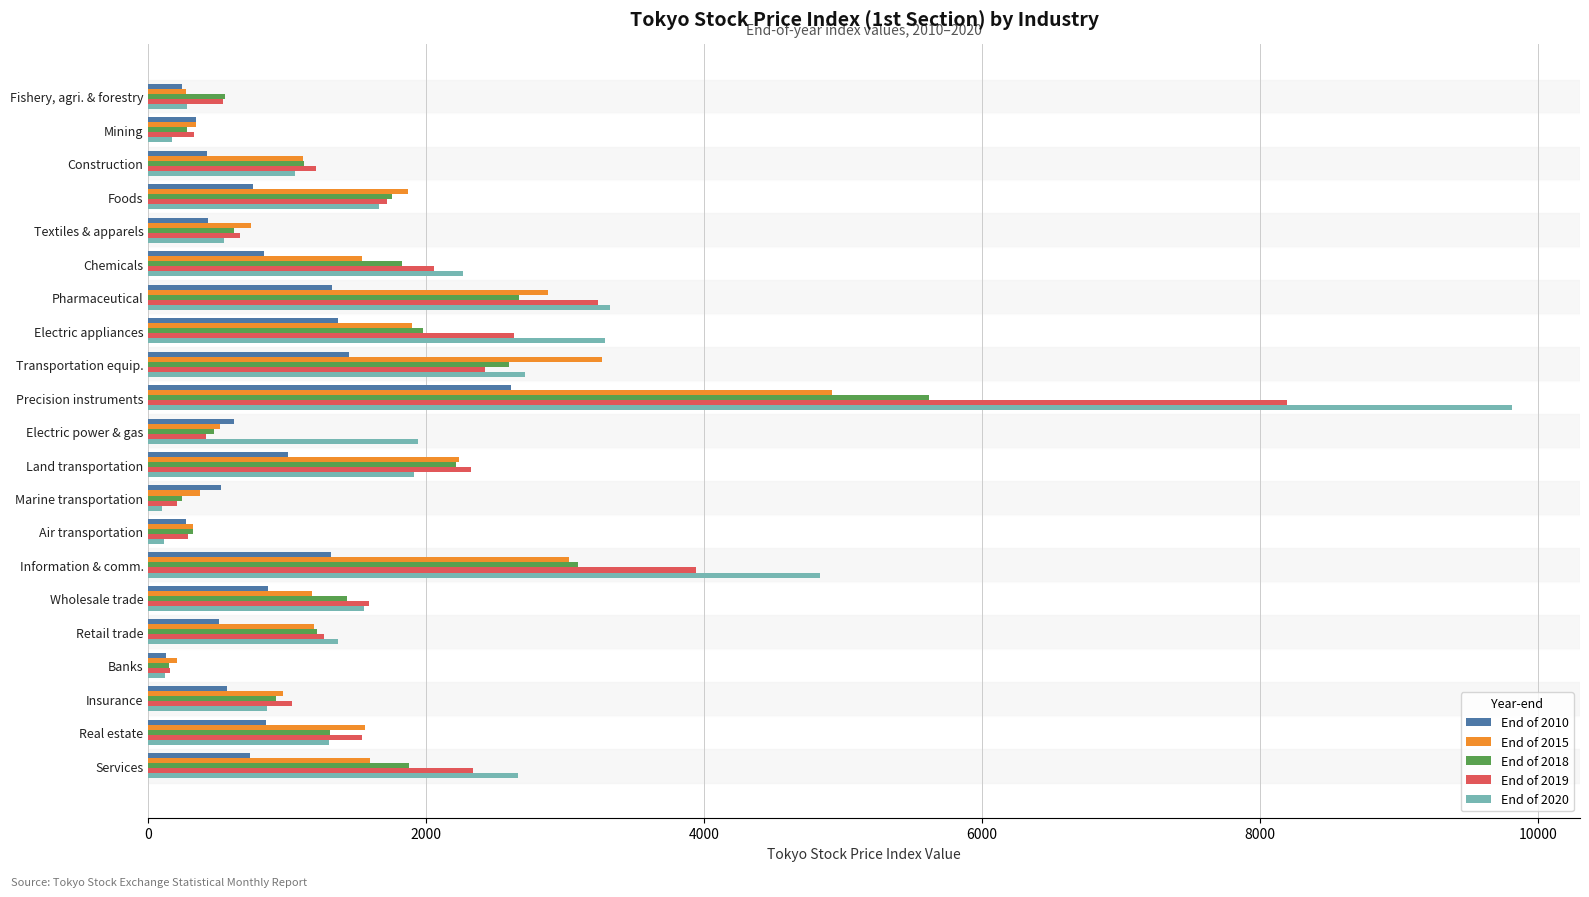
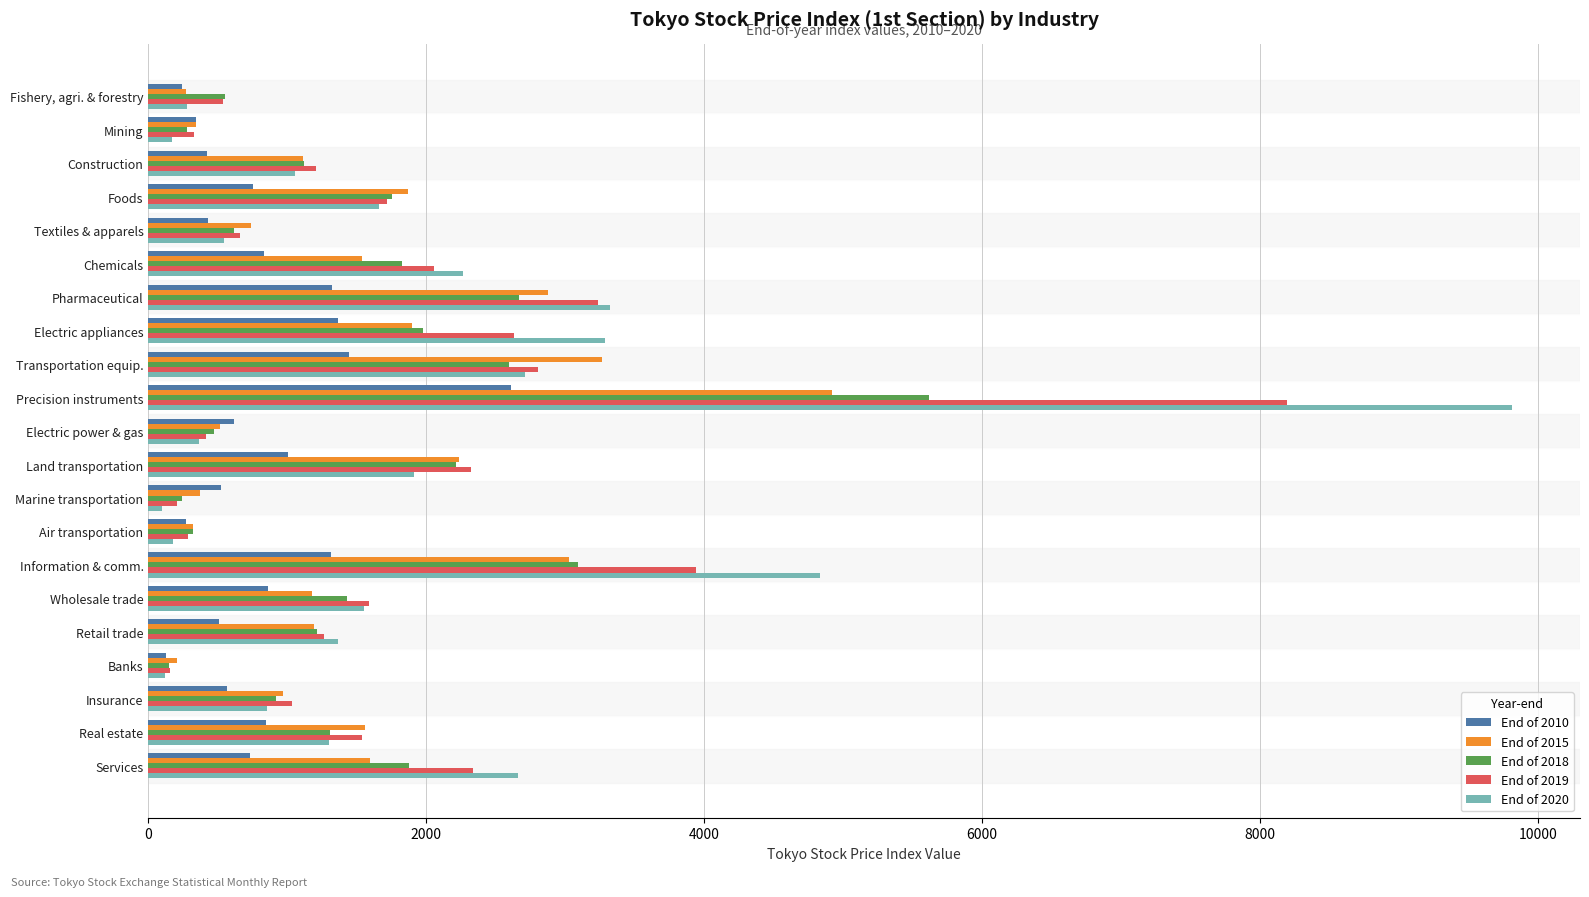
End of 2019, Transportation equip.: 2430 -> 2800
End of 2020, Electric power & gas: 1940 -> 360
End of 2020, Air transportation: 110 -> 170
